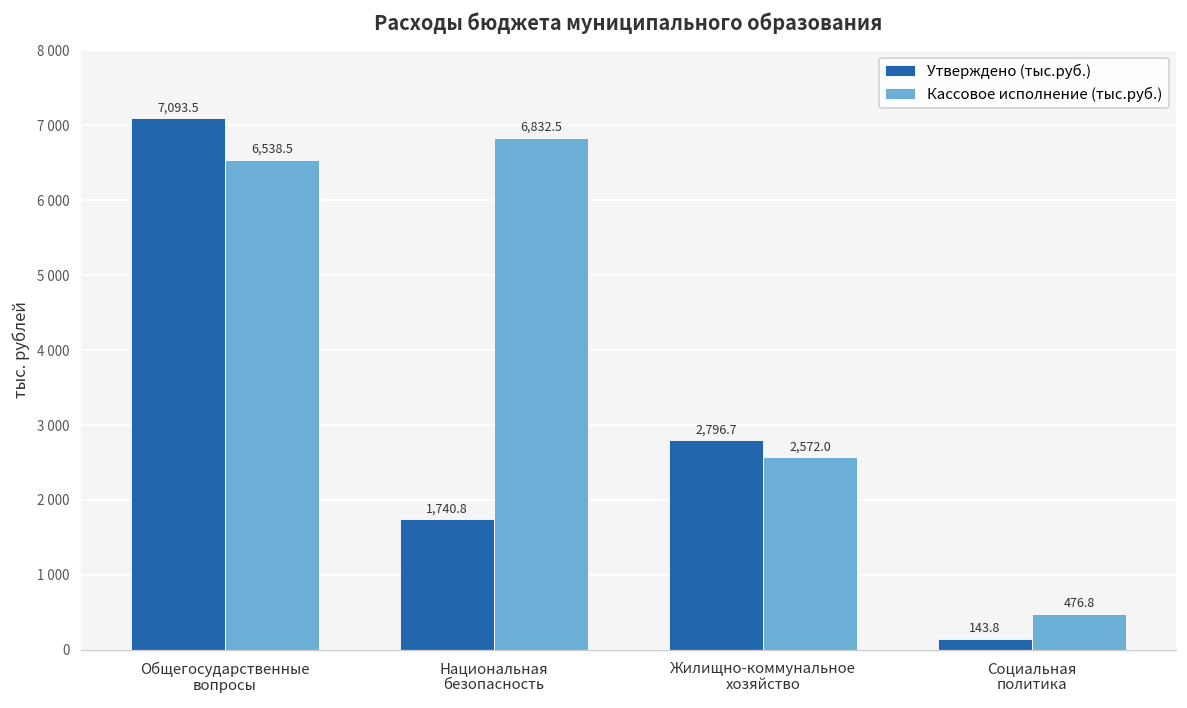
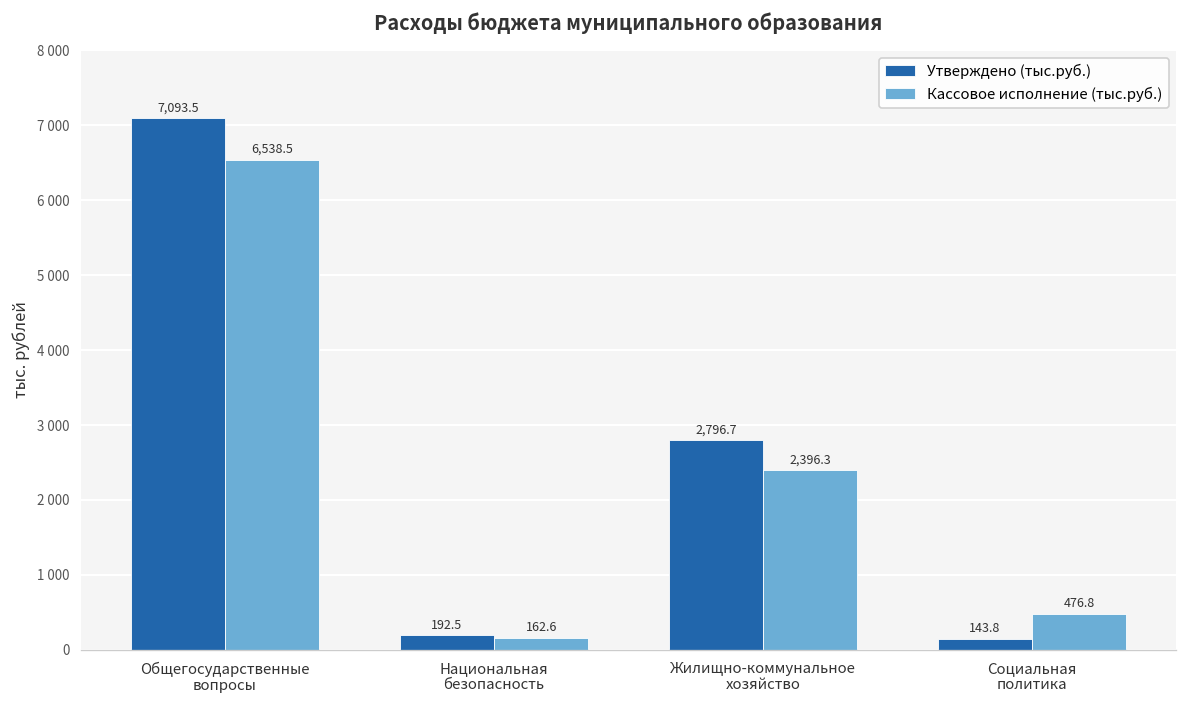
Утверждено (тыс.руб.), Национальная безопасность: 1,740.8 -> 192.5
Кассовое исполнение (тыс.руб.), Национальная безопасность: 6,832.5 -> 162.6
Кассовое исполнение (тыс.руб.), Жилищно-коммунальное хозяйство: 2,572.0 -> 2,396.3
